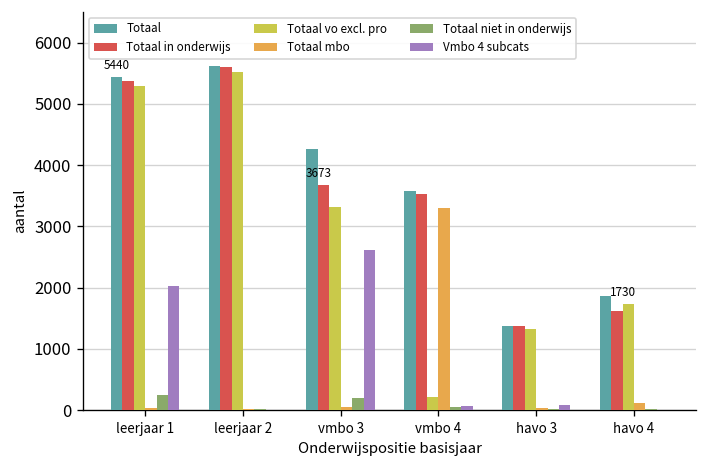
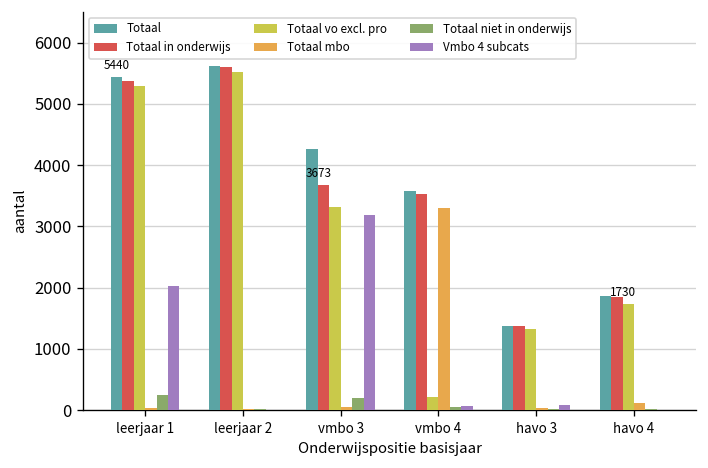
Vmbo 4 subcats, vmbo 3: 2600 -> 3200
Totaal in onderwijs, havo 4: 1600 -> 1800
